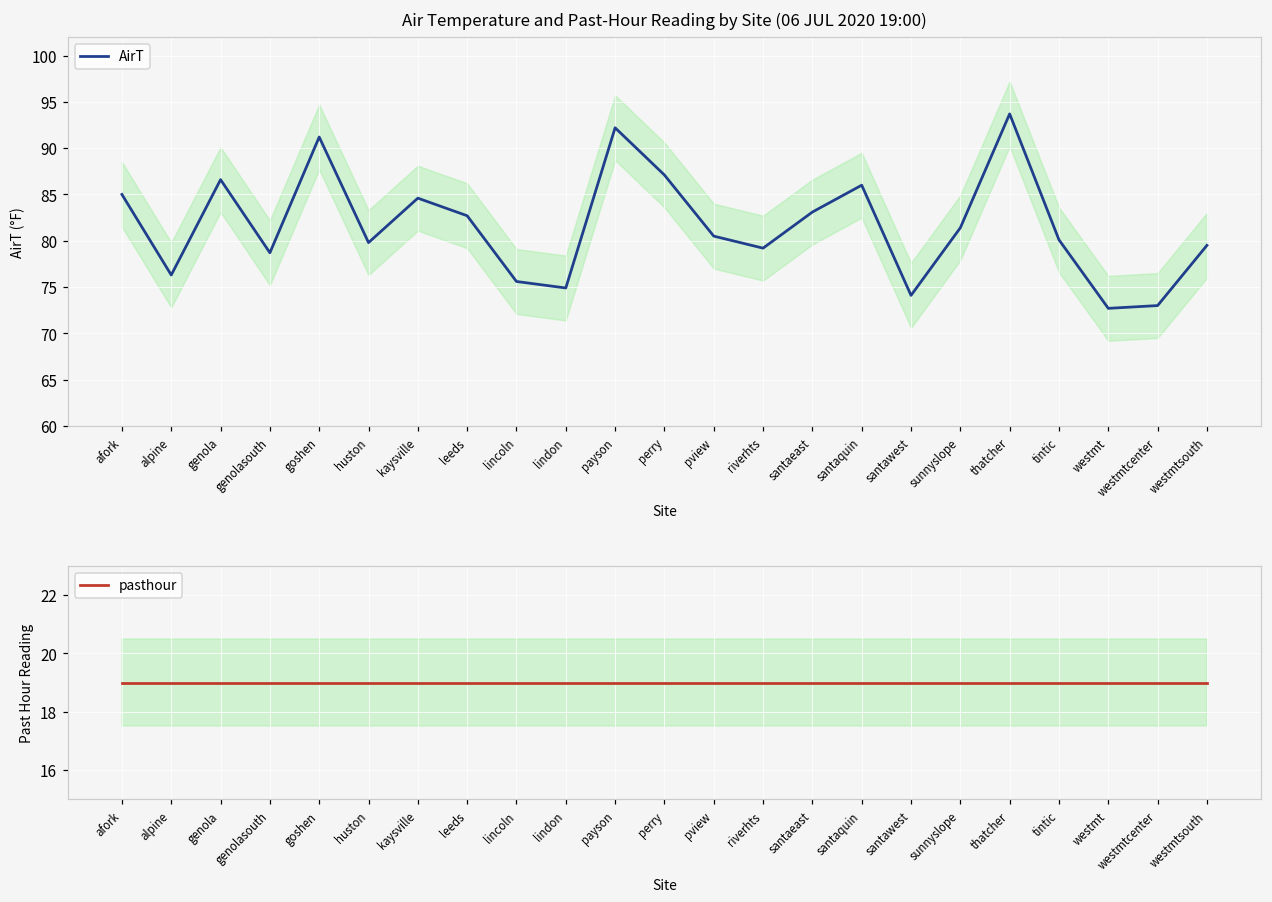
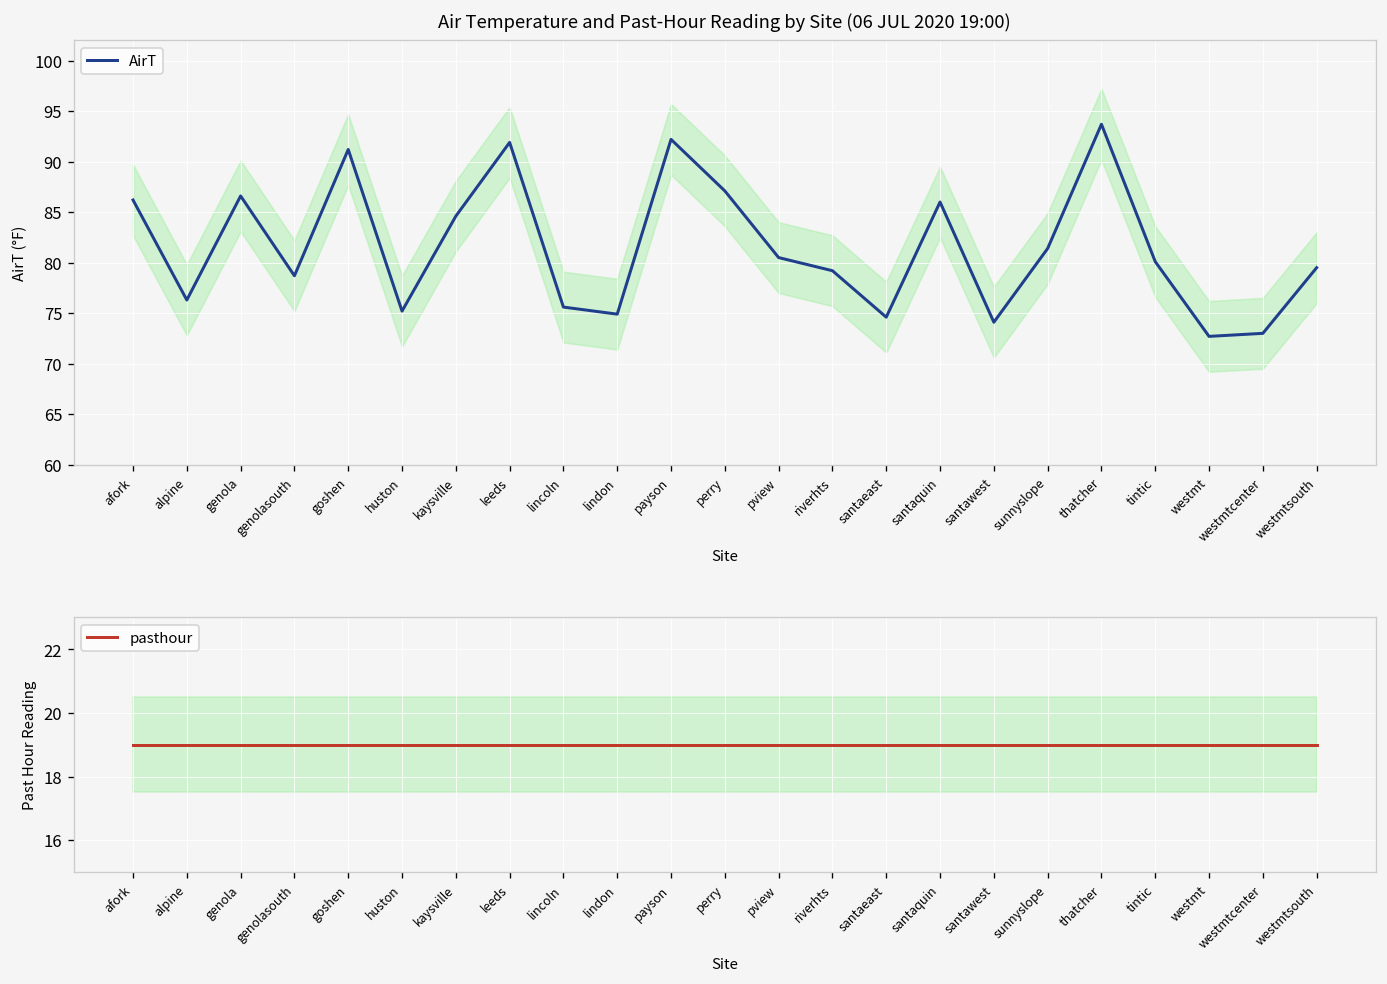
Air Temperature and Past-Hour Reading by Site (06 JUL 2020 19:00), AirT, afork: 85 -> 86
Air Temperature and Past-Hour Reading by Site (06 JUL 2020 19:00), AirT, huston: 80 -> 75
Air Temperature and Past-Hour Reading by Site (06 JUL 2020 19:00), AirT, leeds: 83 -> 92
Air Temperature and Past-Hour Reading by Site (06 JUL 2020 19:00), AirT, santaeast: 83 -> 75
